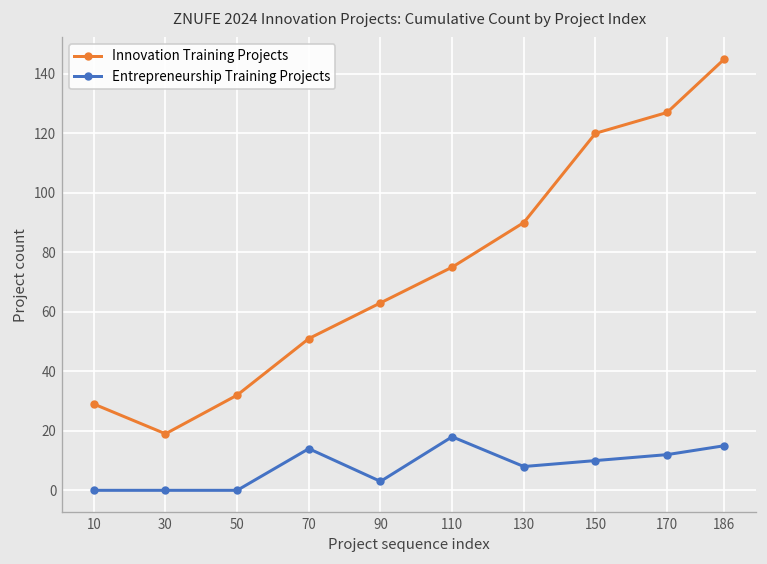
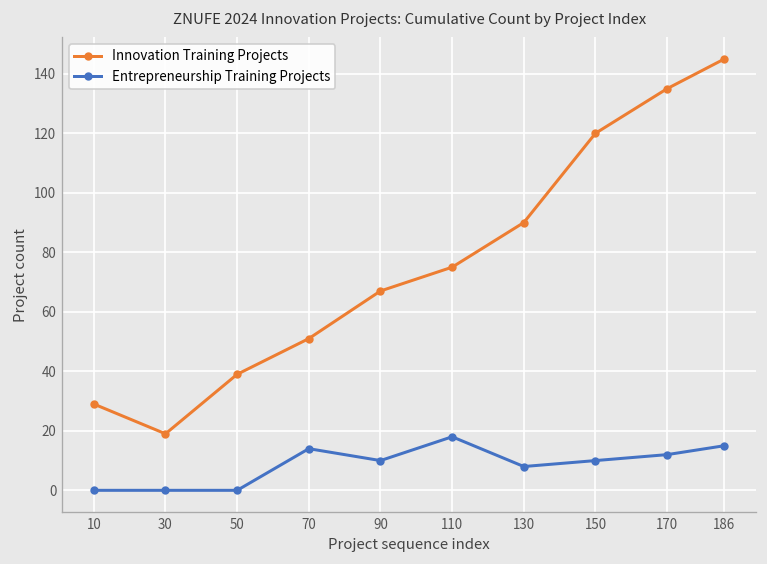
Innovation Training Projects, 50: 32 -> 39
Innovation Training Projects, 90: 63 -> 67
Entrepreneurship Training Projects, 90: 3 -> 10
Innovation Training Projects, 170: 127 -> 135
